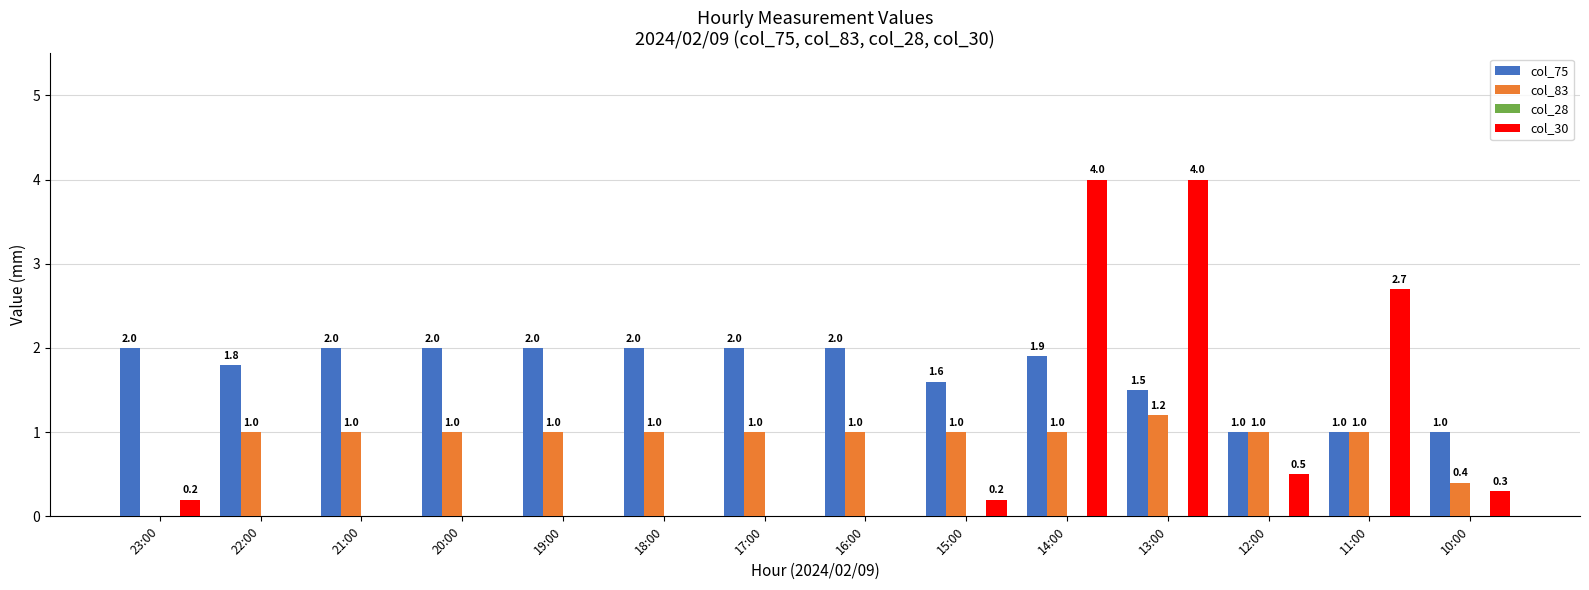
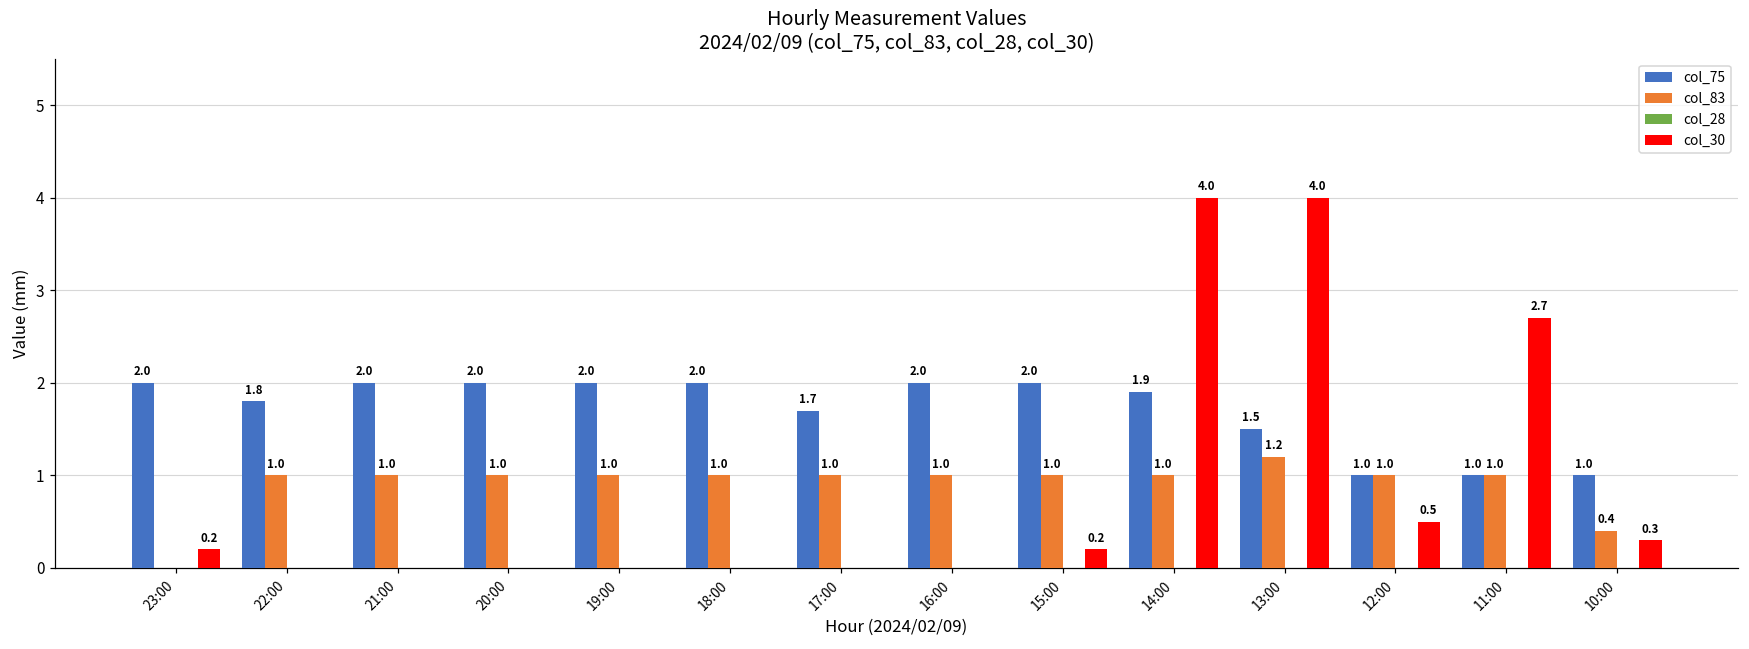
col_75, 17:00: 2.0 -> 1.7
col_75, 15:00: 1.6 -> 2.0
